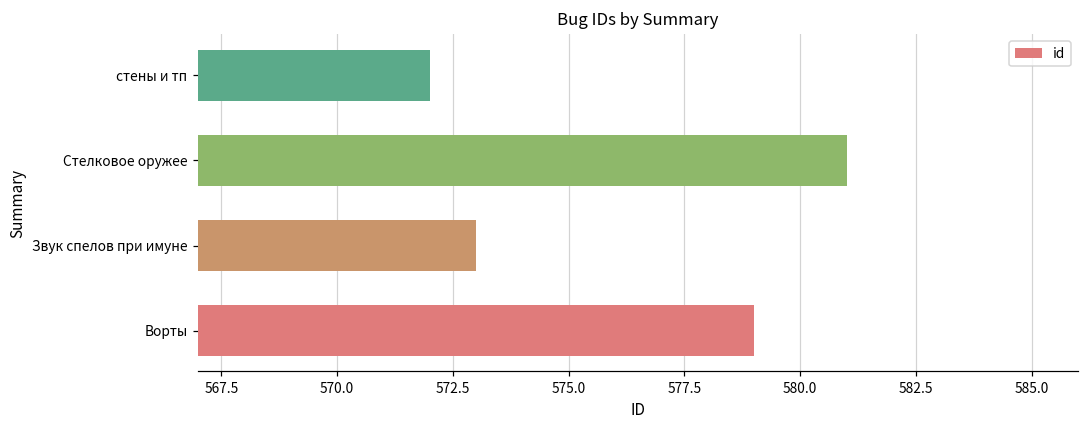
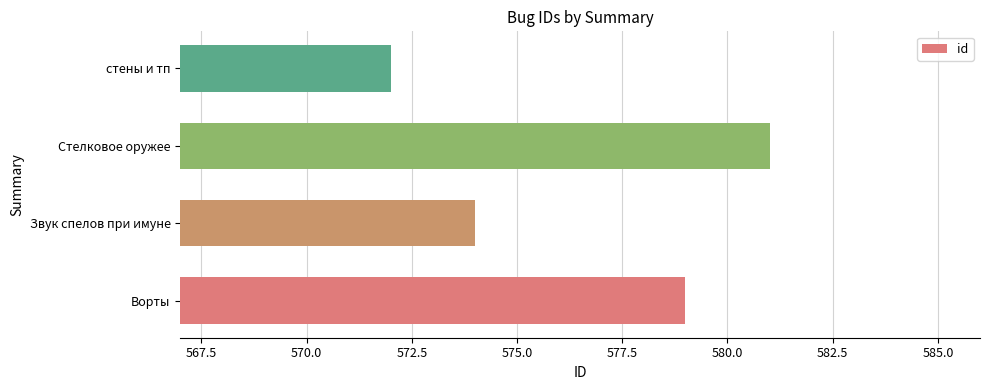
Звук спелов при имуне: 573 -> 574
